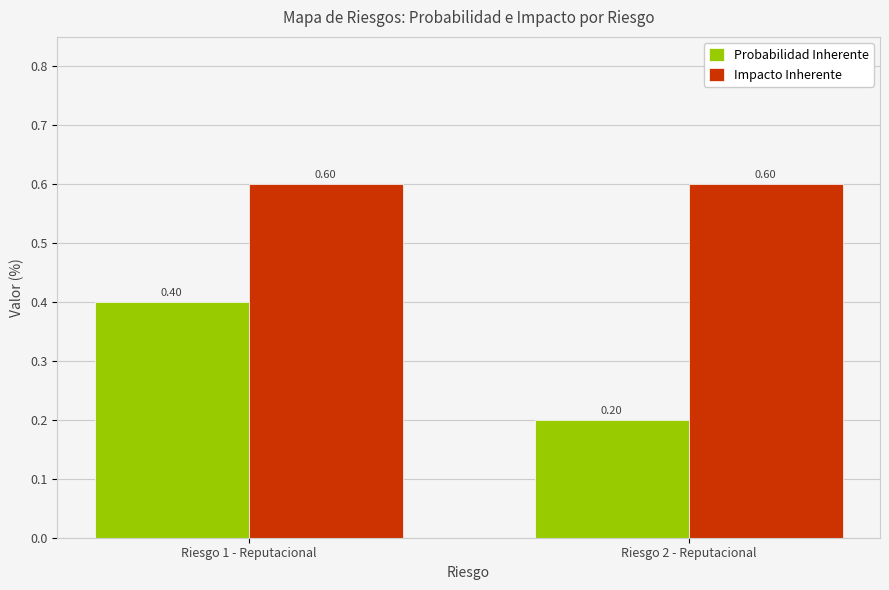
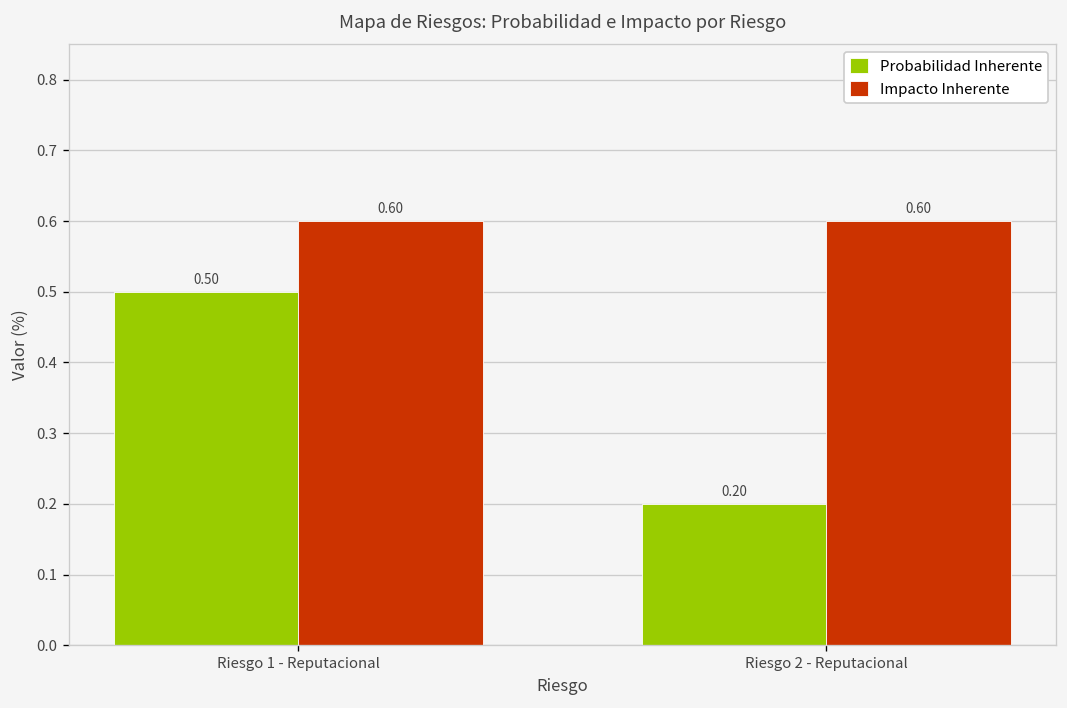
Probabilidad Inherente, Riesgo 1 - Reputacional: 0.40 -> 0.50
